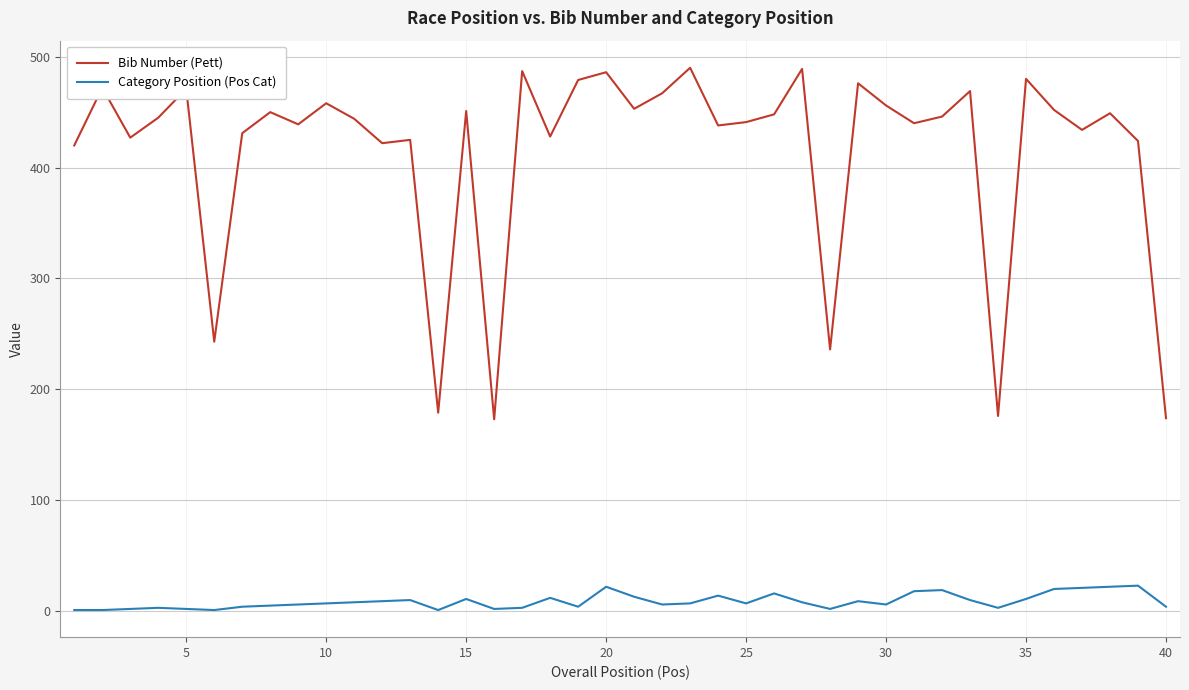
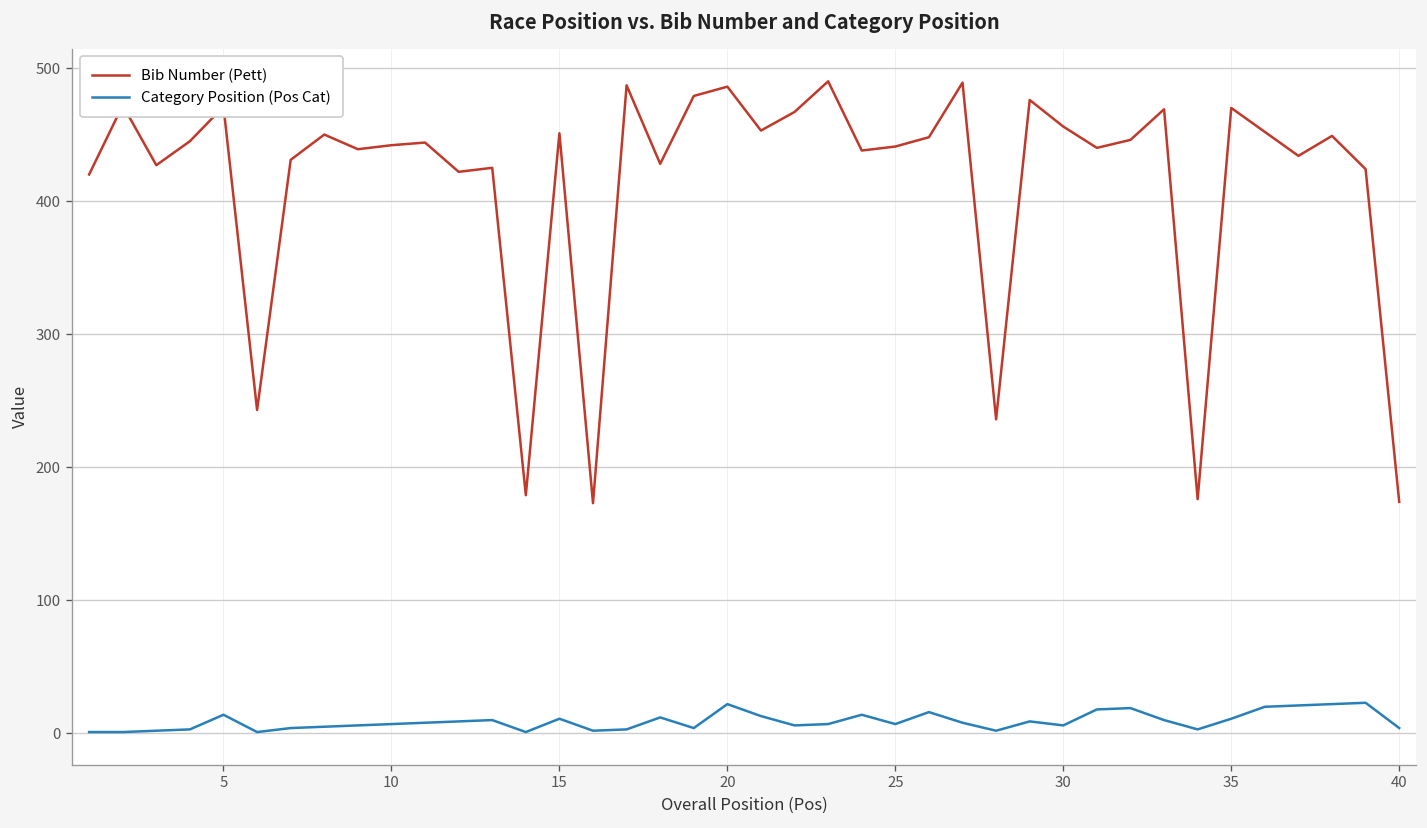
Category Position (Pos Cat), 5: 2 -> 14
Bib Number (Pett), 10: 458 -> 442
Bib Number (Pett), 35: 480 -> 470
